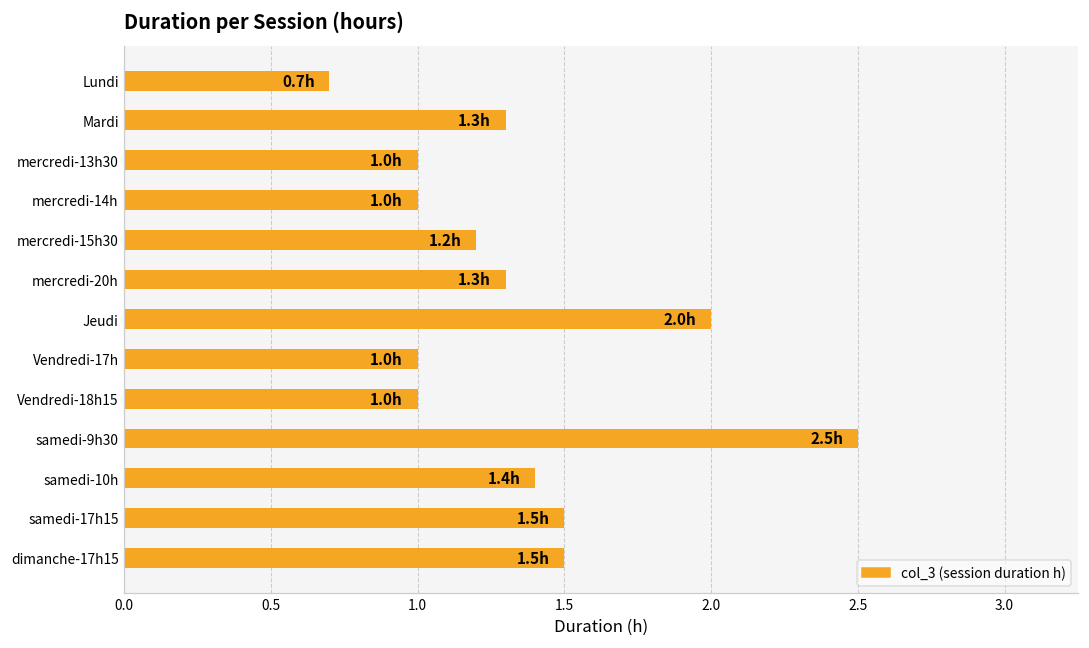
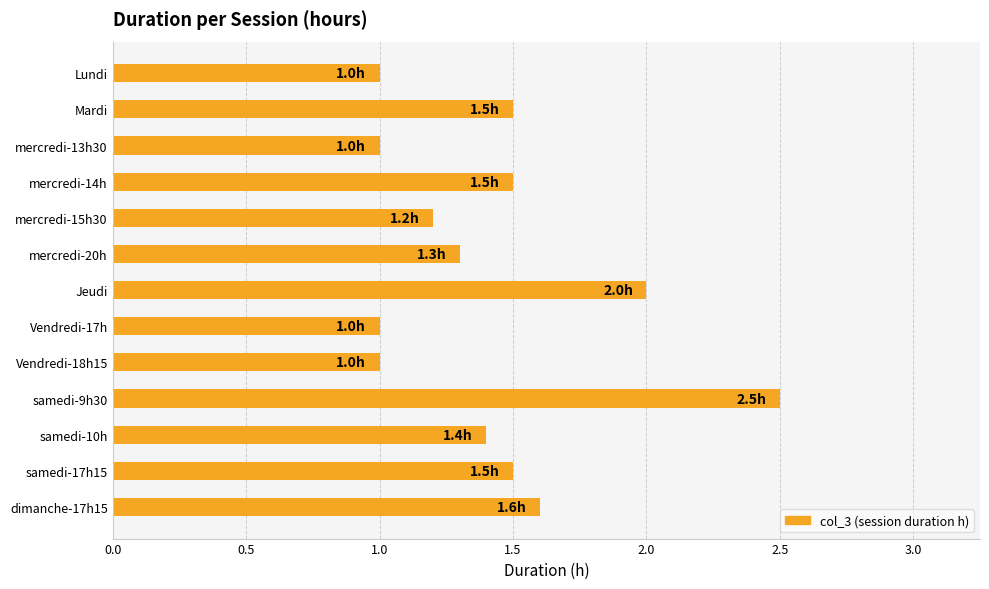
Lundi: 0.7h -> 1.0h
Mardi: 1.3h -> 1.5h
mercredi-14h: 1.0h -> 1.5h
dimanche-17h15: 1.5h -> 1.6h
